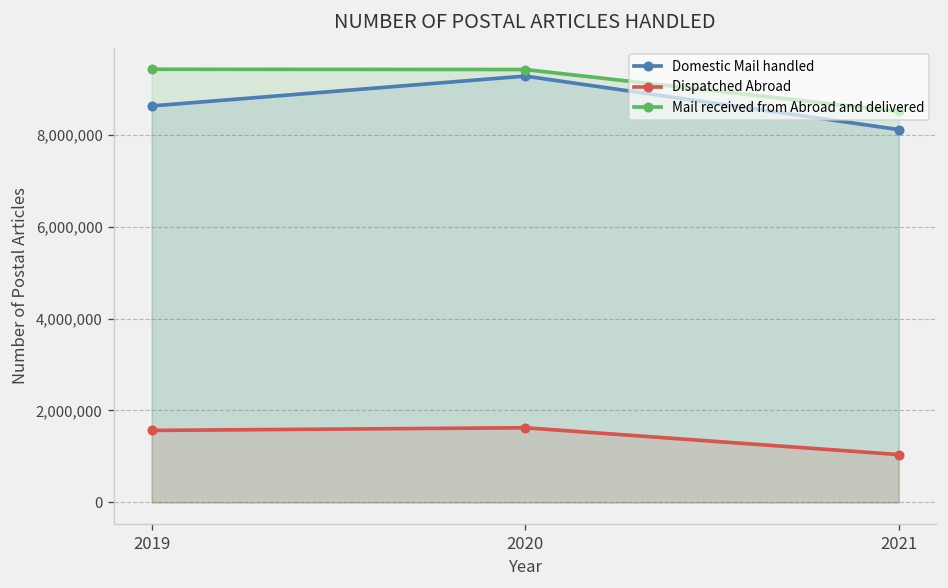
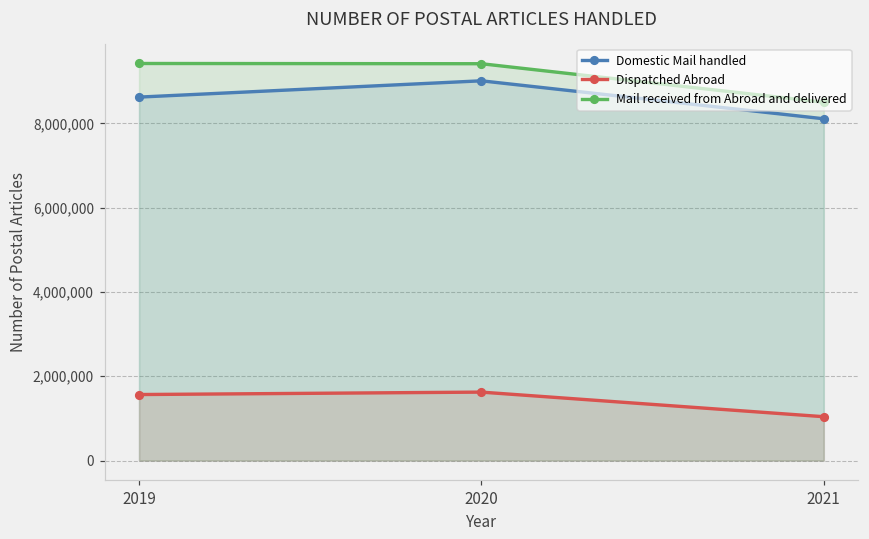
Domestic Mail handled, 2020: 9,300,000 -> 9,000,000
